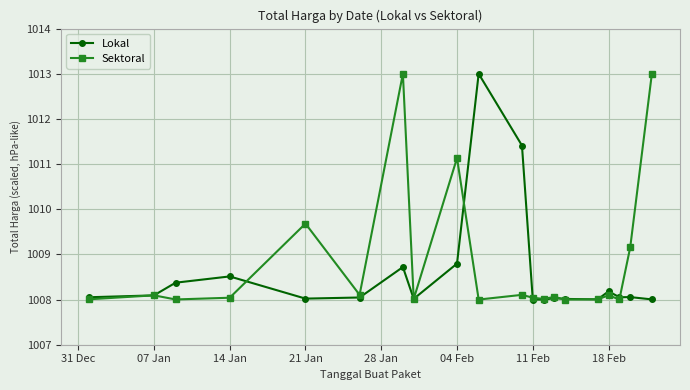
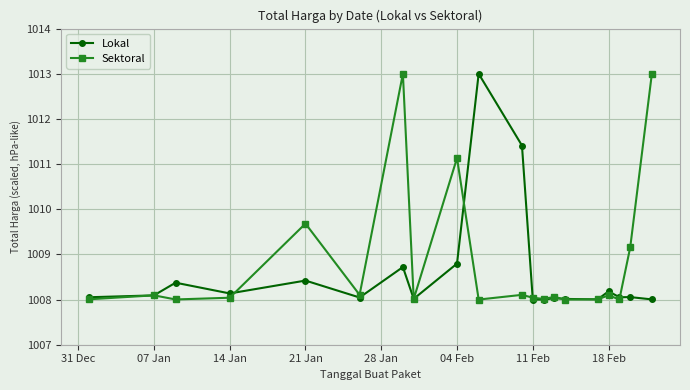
Lokal, 14 Jan: 1008.5 -> 1008.1
Lokal, 21 Jan: 1008.0 -> 1008.4
